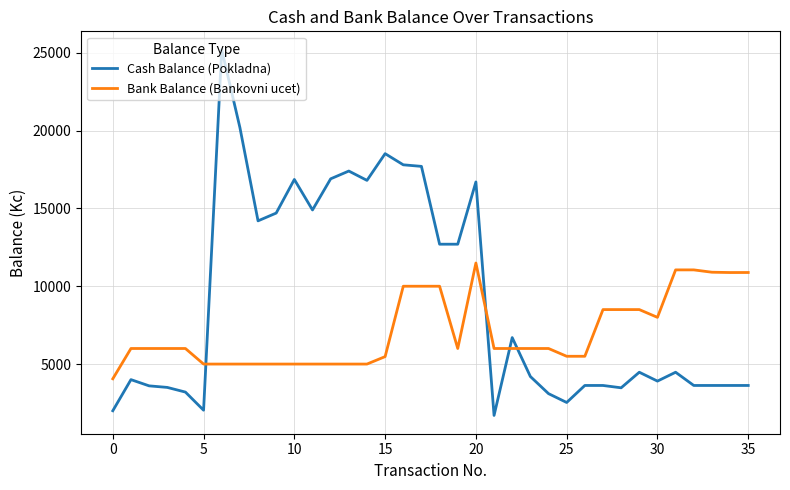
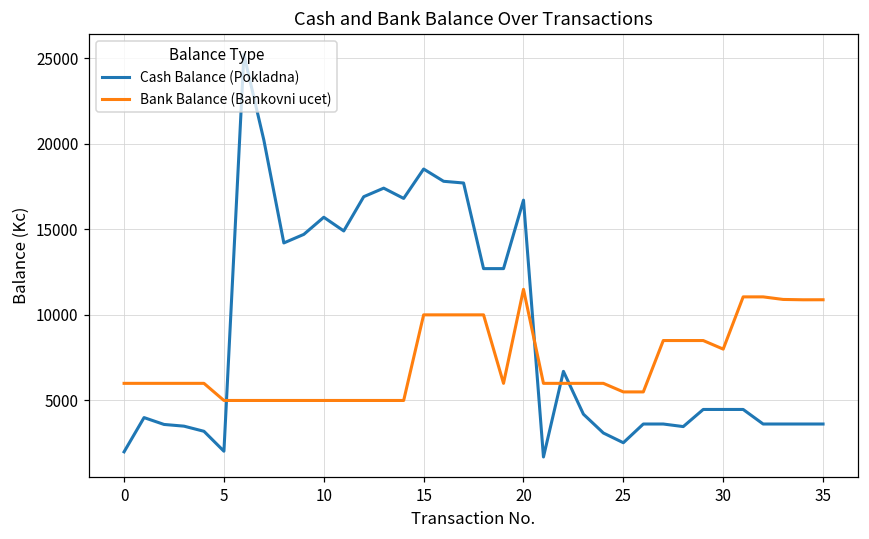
Bank Balance (Bankovni ucet), 0: 4100 -> 6000
Cash Balance (Pokladna), 10: 16900 -> 15700
Bank Balance (Bankovni ucet), 15: 5500 -> 10000
Cash Balance (Pokladna), 30: 3900 -> 4500
